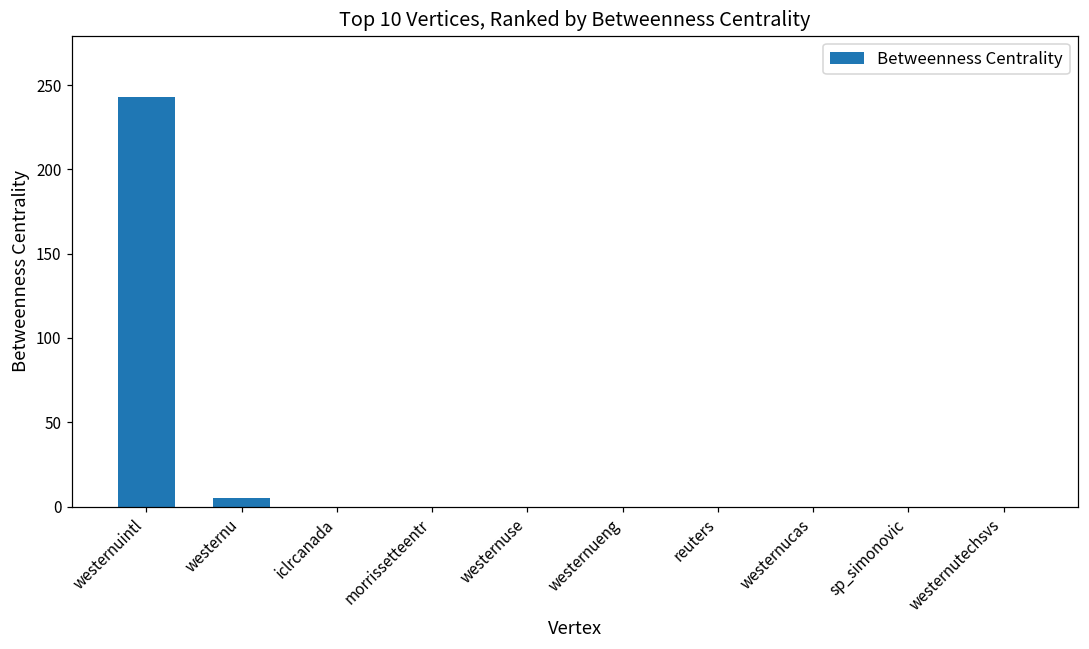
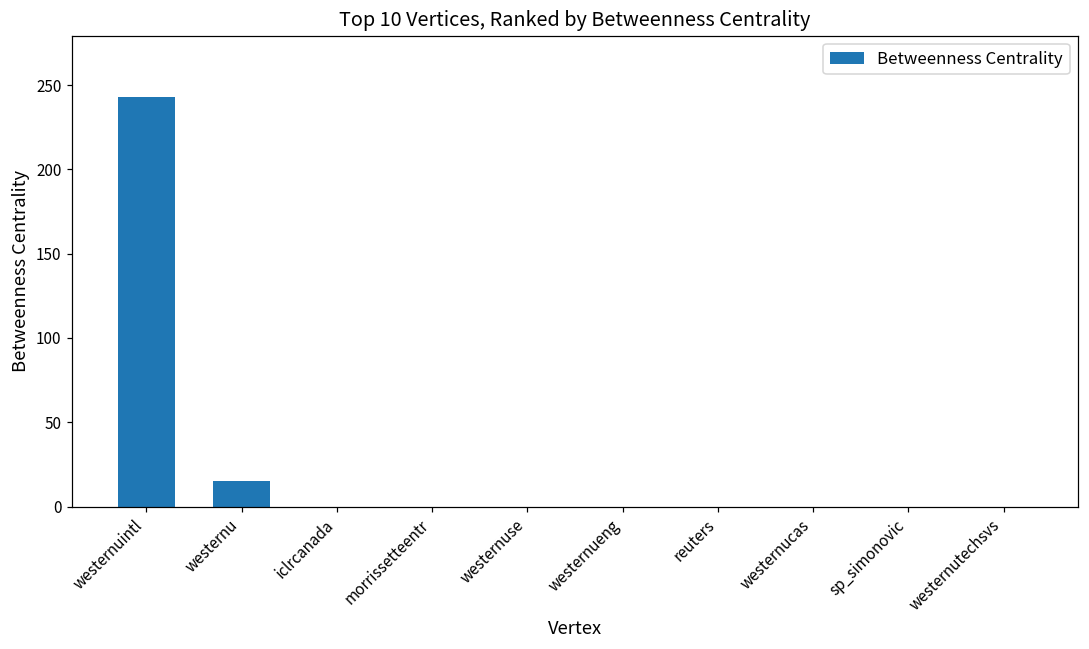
westernu: 5 -> 15
